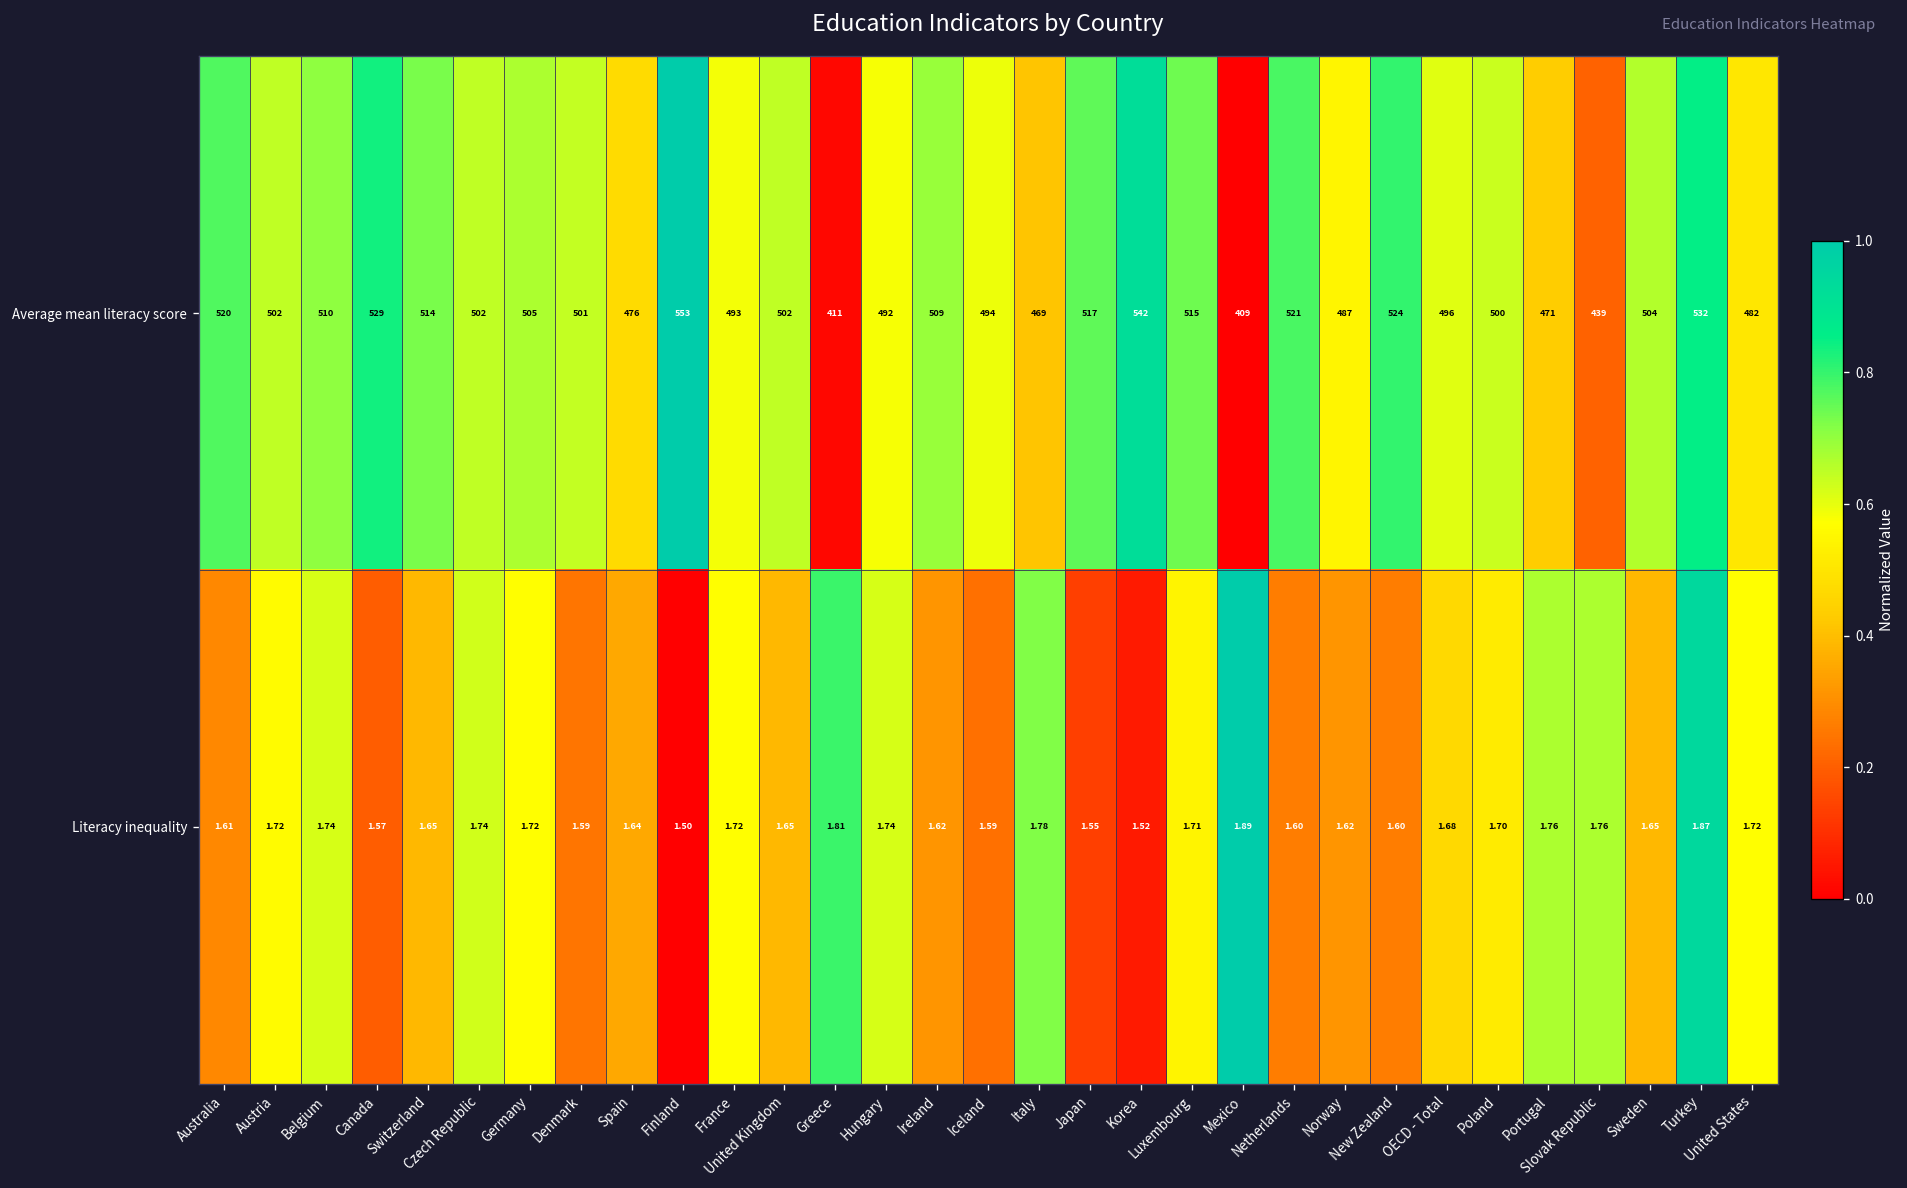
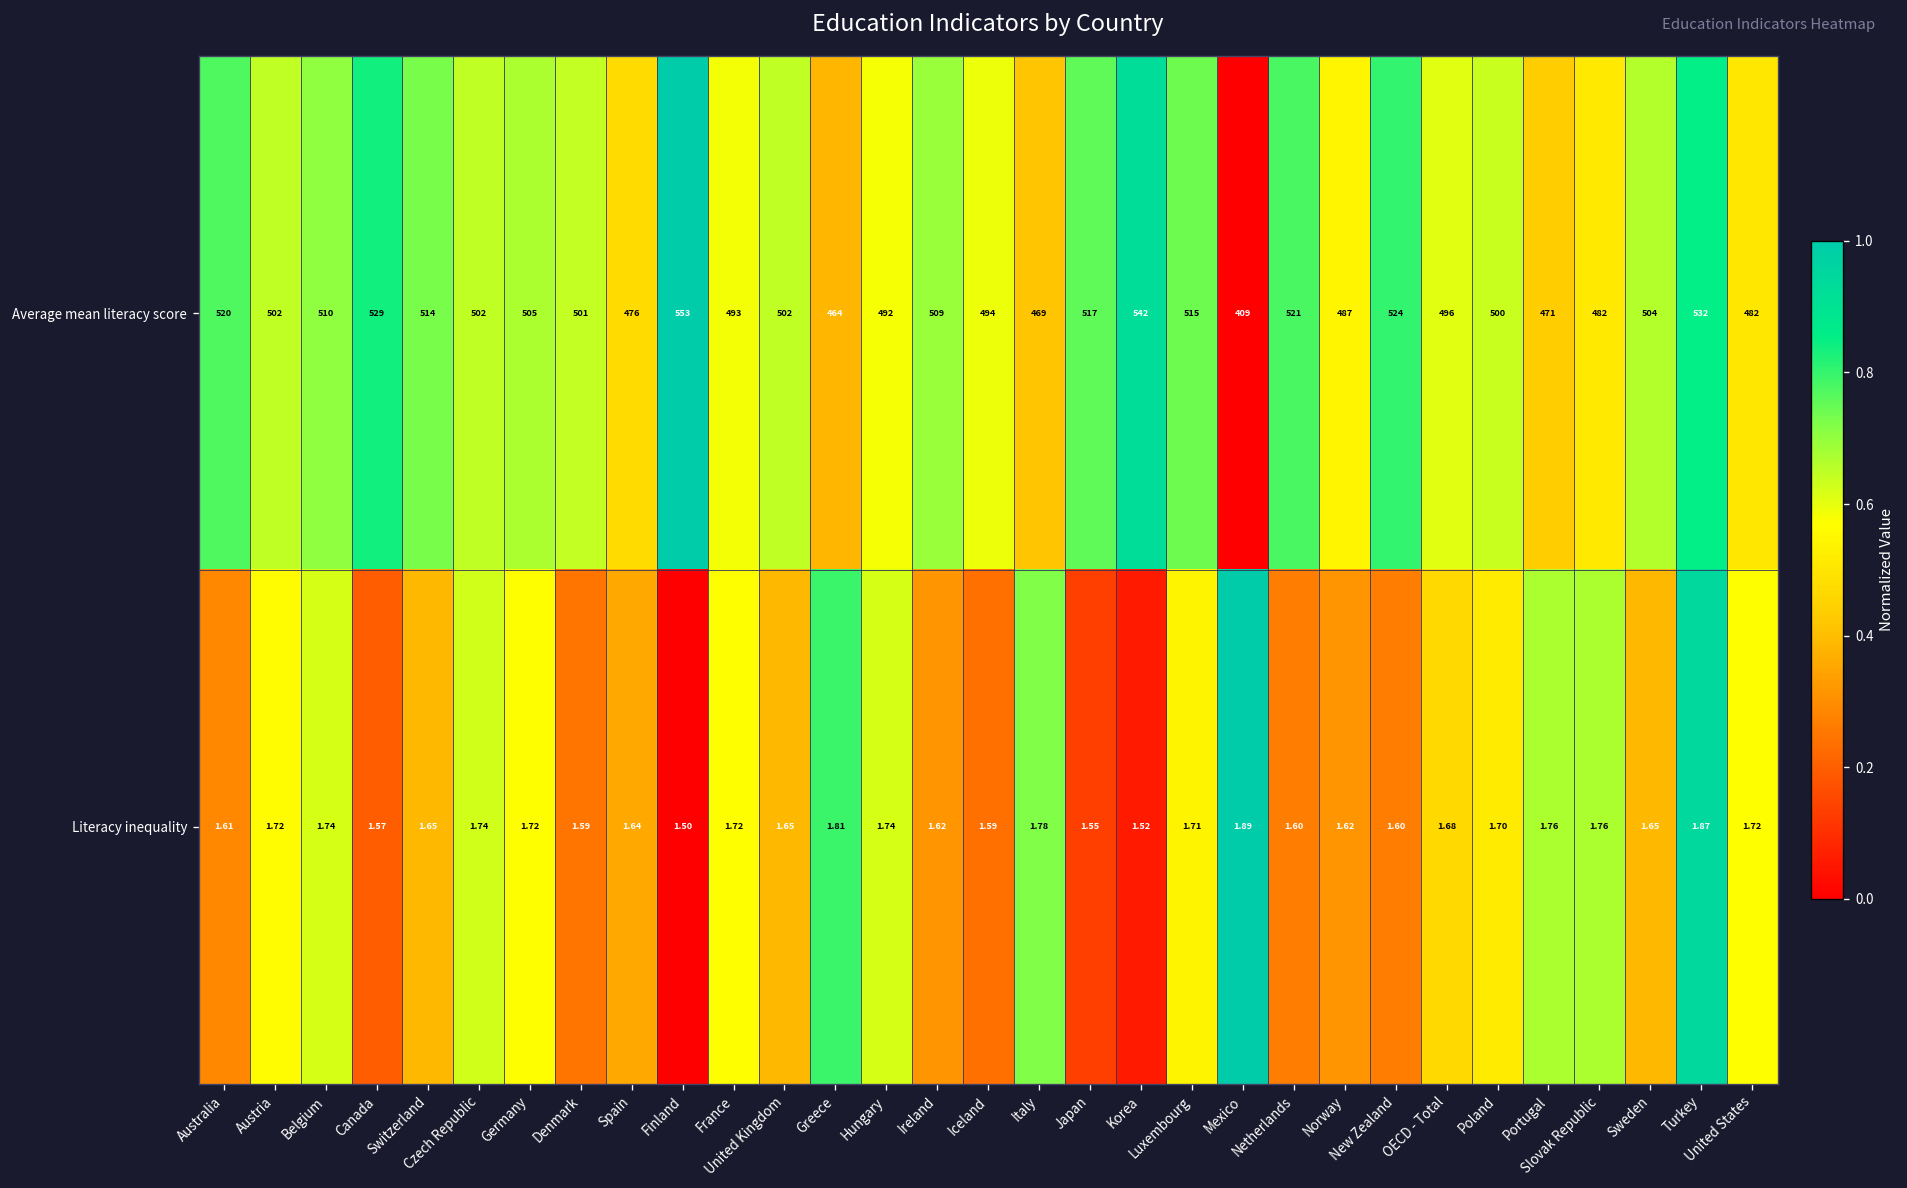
Average mean literacy score, Greece: 411 -> 464
Average mean literacy score, Slovak Republic: 439 -> 482
